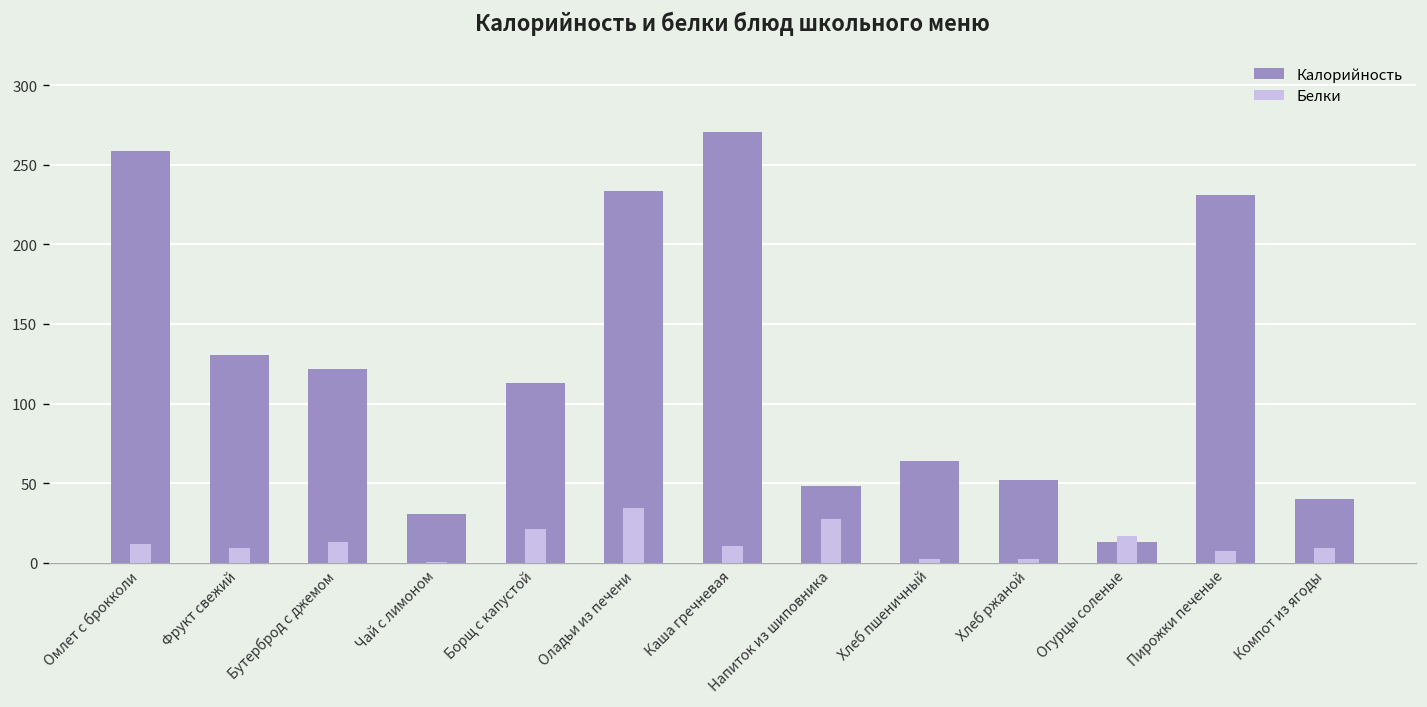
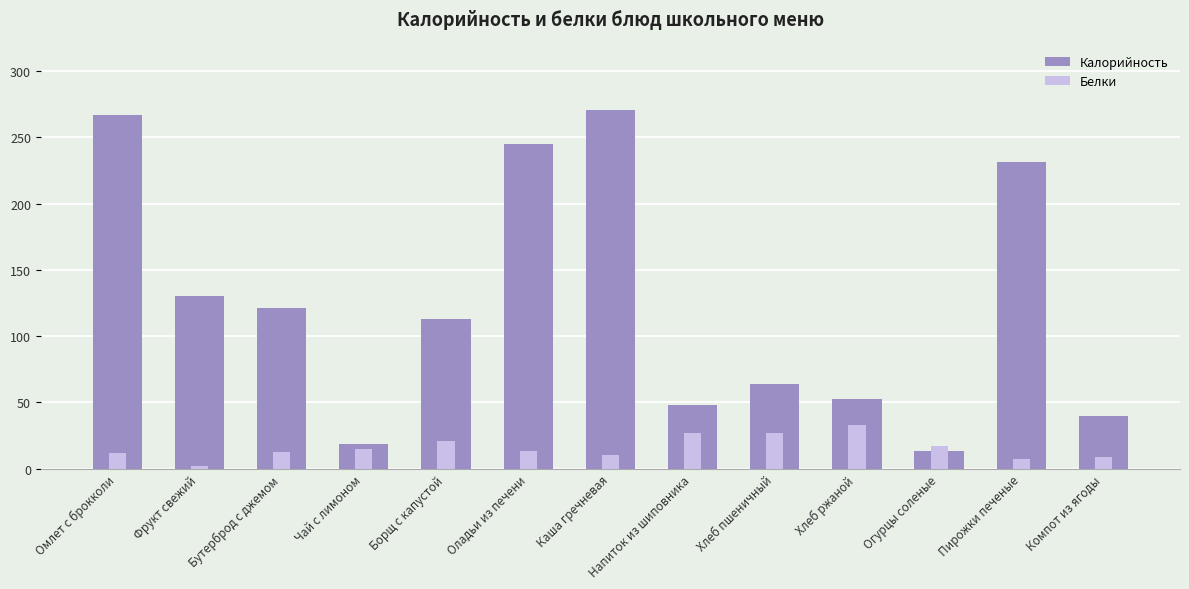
Калорийность, Омлет с брокколи: 259 -> 267
Белки, Фрукт свежий: 9 -> 2
Калорийность, Чай с лимоном: 31 -> 19
Белки, Чай с лимоном: 0 -> 15
Калорийность, Оладьи из печени: 233 -> 245
Белки, Оладьи из печени: 34 -> 13
Белки, Хлеб пшеничный: 2 -> 27
Белки, Хлеб ржаной: 2 -> 33
